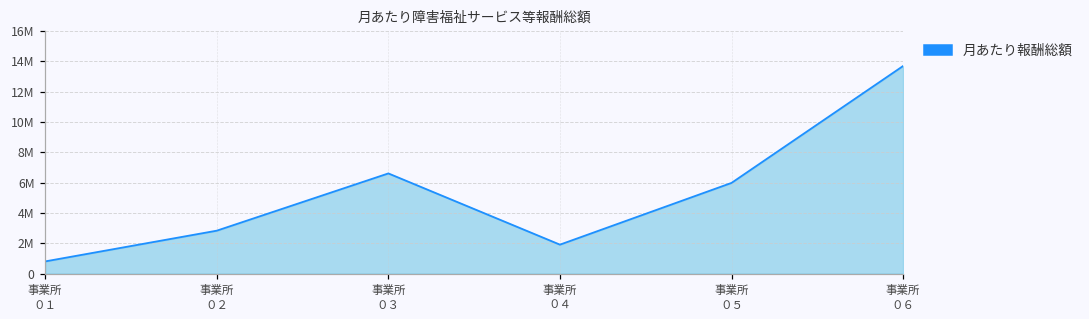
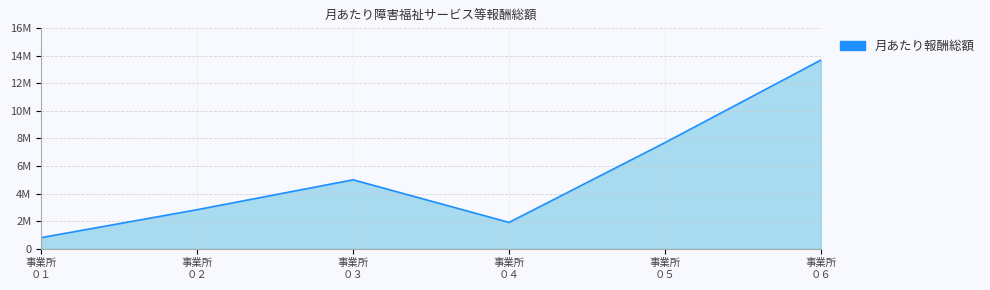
事業所 ０３: 6600000 -> 5000000
事業所 ０５: 6000000 -> 7700000
